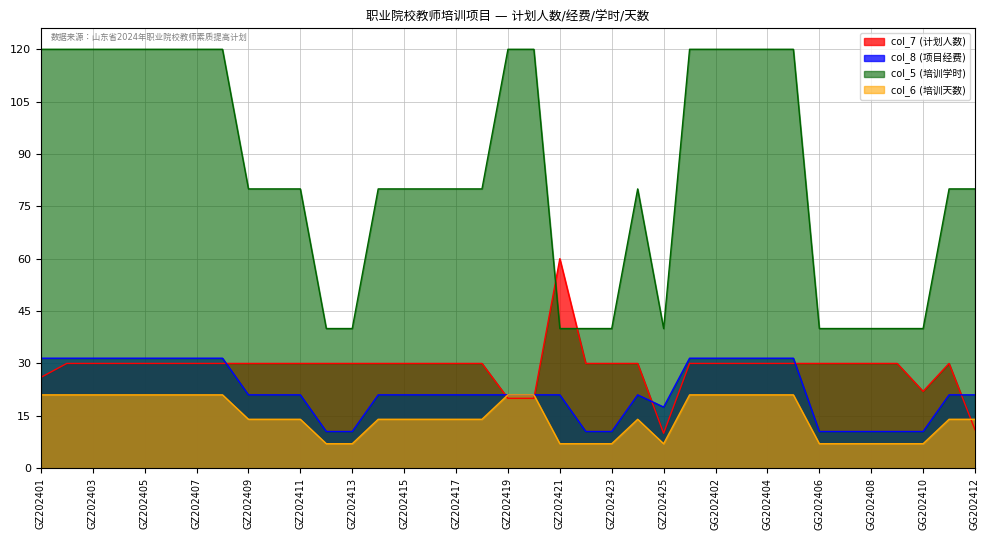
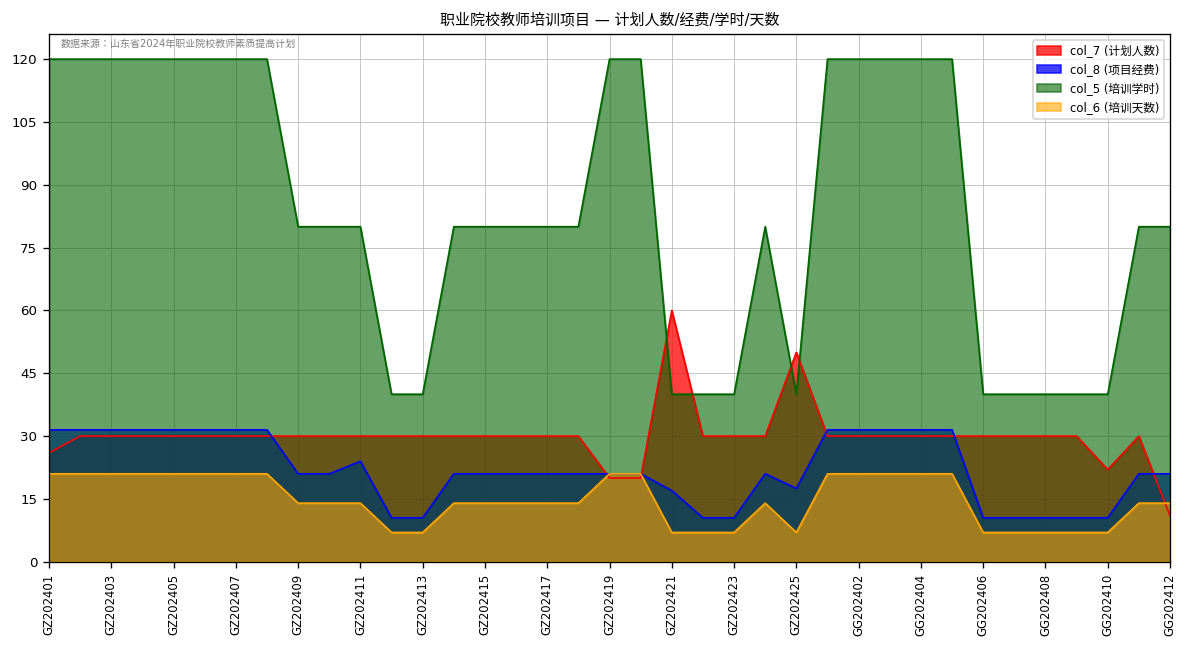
col_8 (项目经费), GZ202411: 21 -> 24
col_8 (项目经费), GZ202421: 21 -> 17
col_7 (计划人数), GZ202425: 10 -> 50
